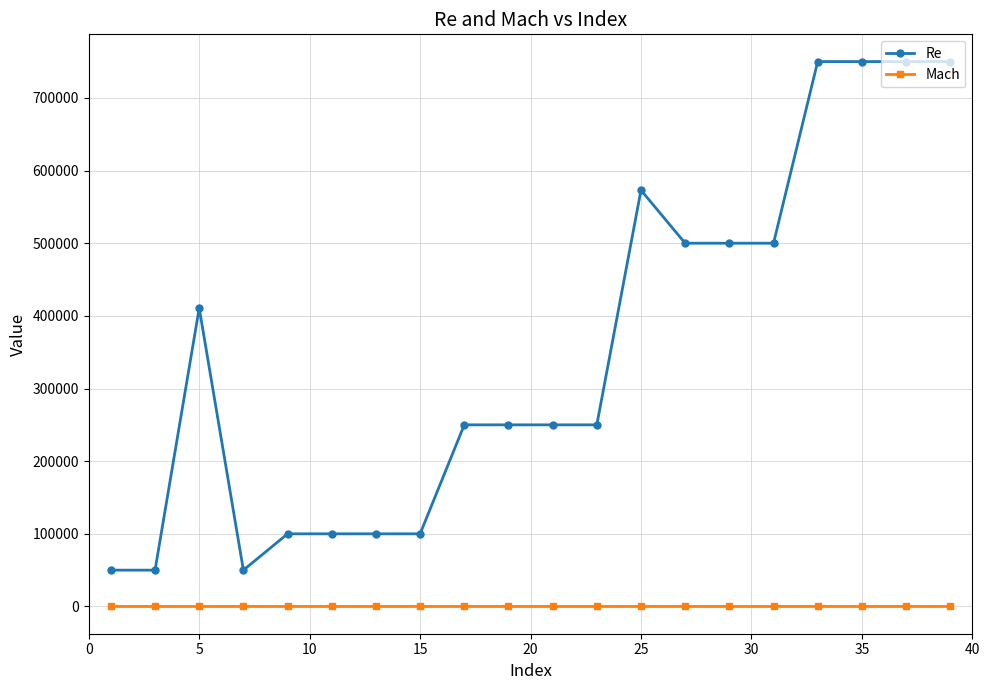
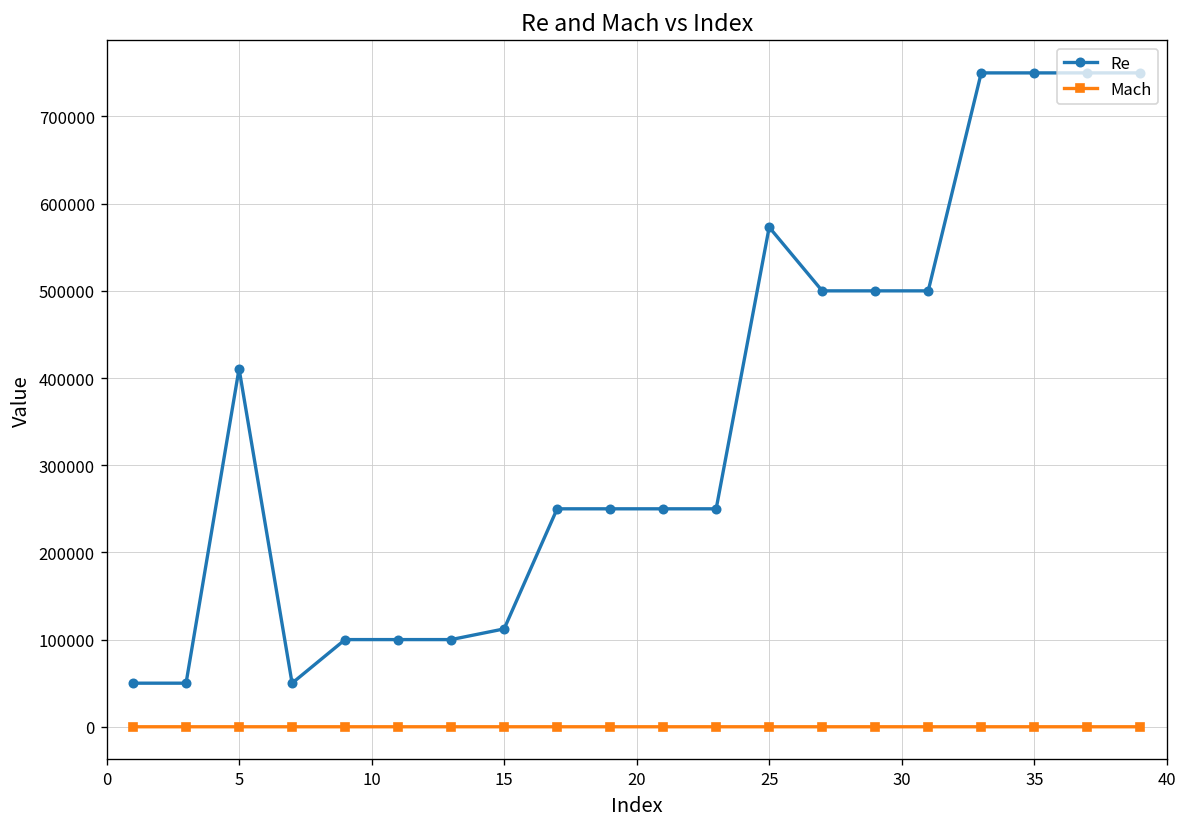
Re, 15: 100000 -> 110000
